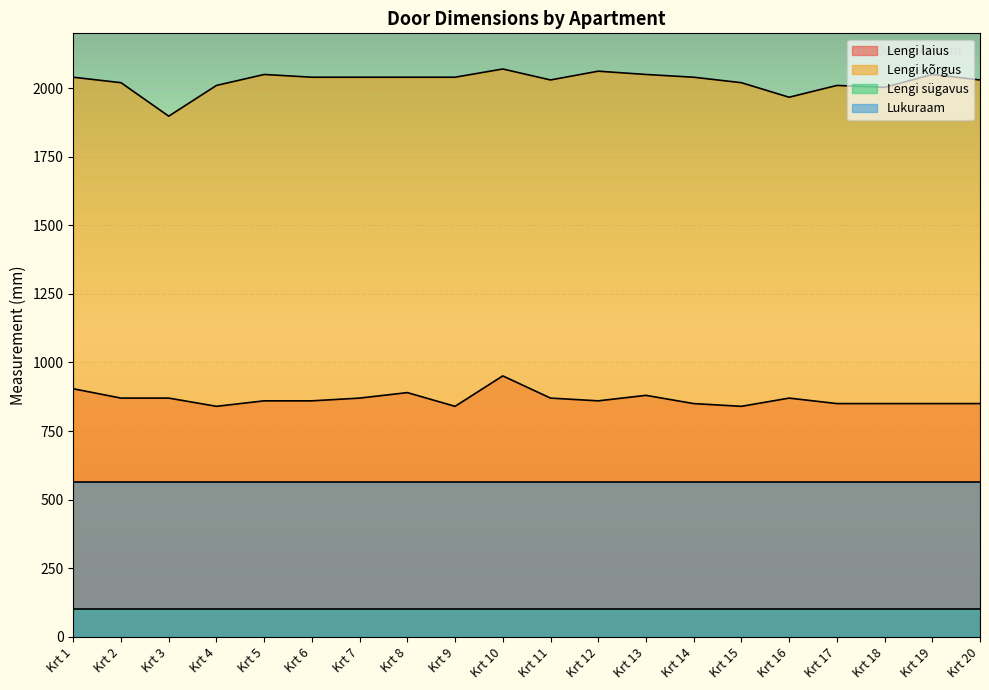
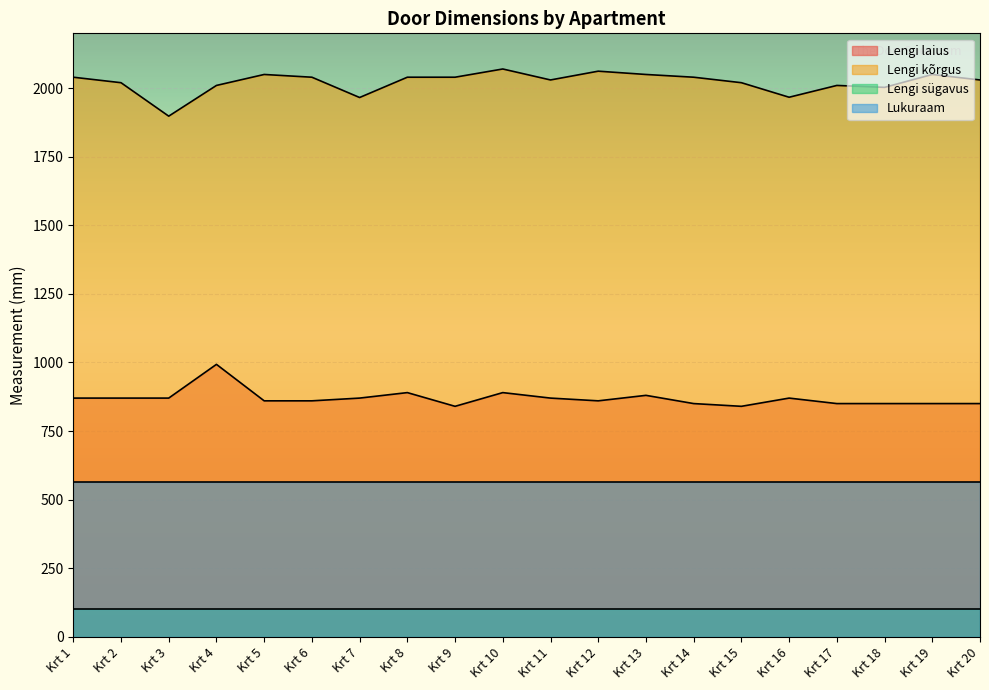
Lengi laius, Krt 1: 900 -> 870
Lengi laius, Krt 4: 840 -> 990
Lengi kõrgus, Krt 7: 2040 -> 1970
Lengi laius, Krt 10: 950 -> 890
